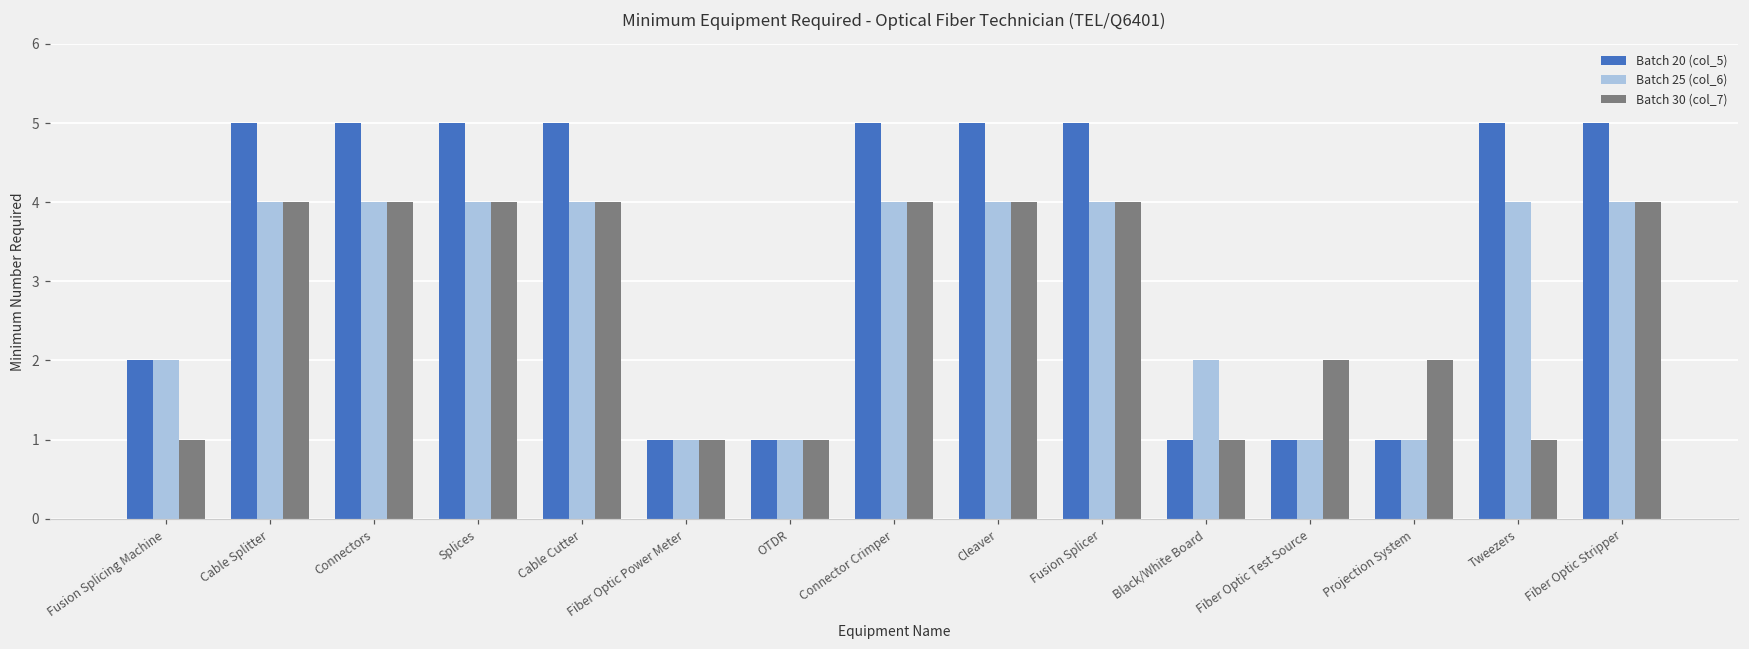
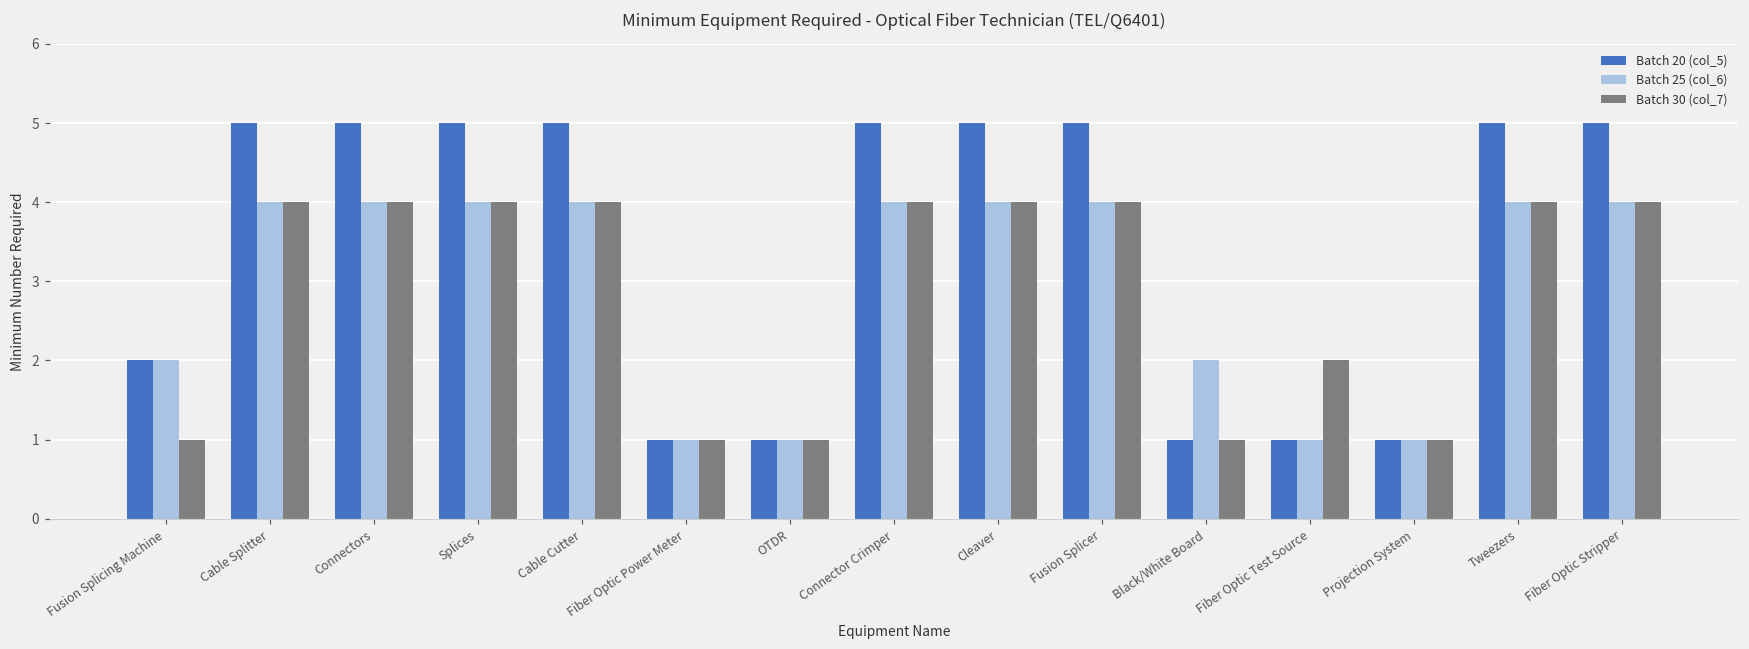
Batch 30 (col_7), Projection System: 2 -> 1
Batch 30 (col_7), Tweezers: 1 -> 4
